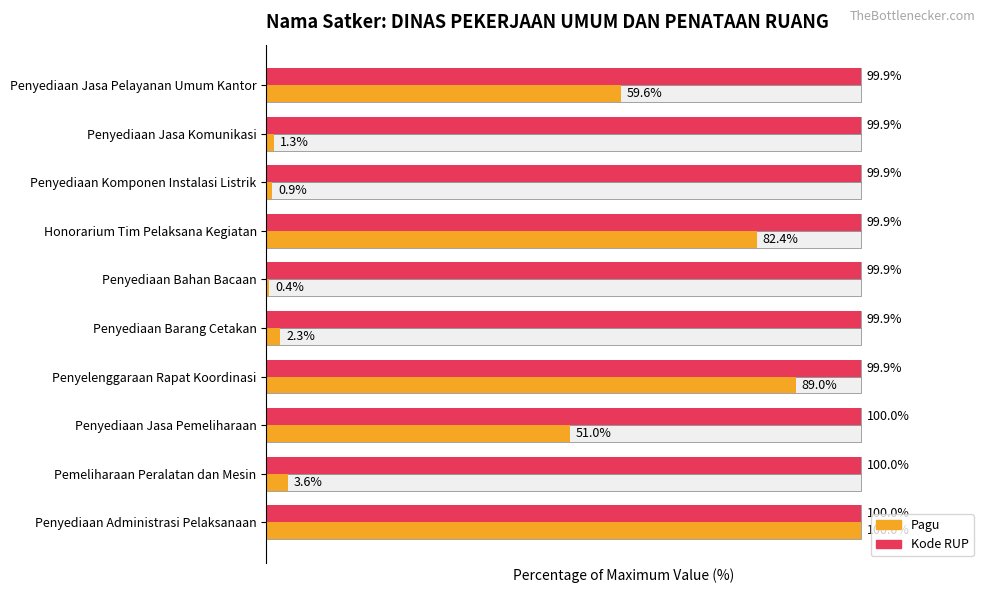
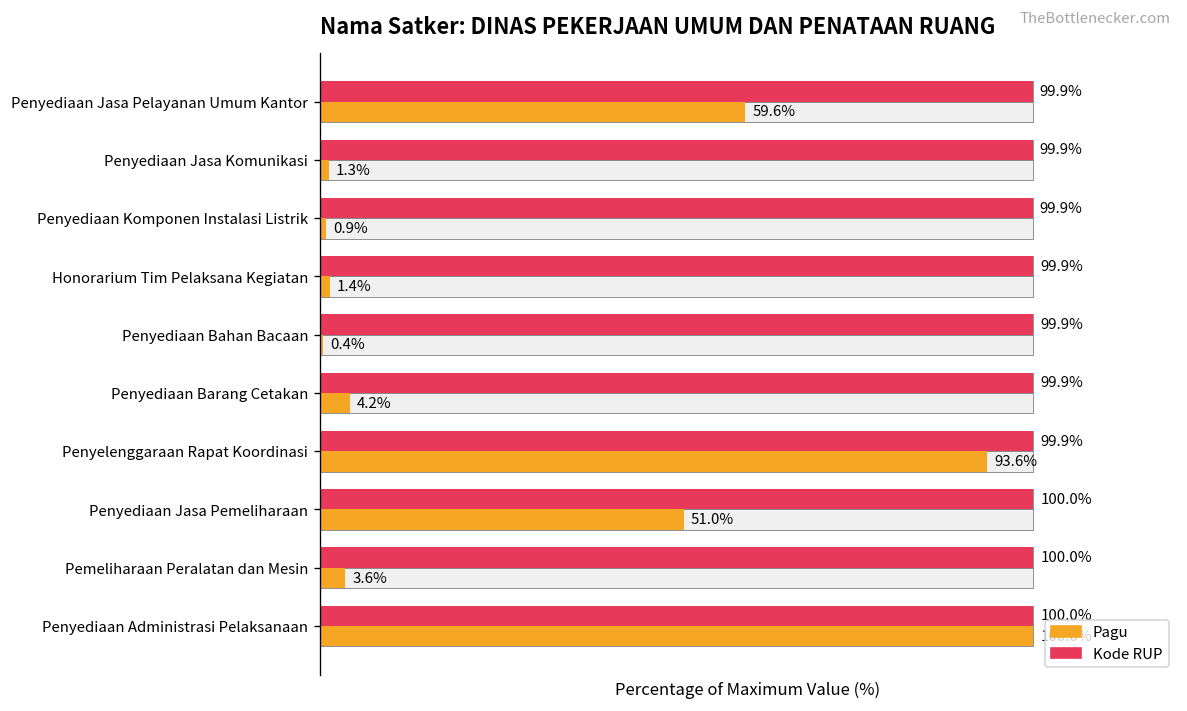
Pagu, Honorarium Tim Pelaksana Kegiatan: 82.4% -> 1.4%
Pagu, Penyediaan Barang Cetakan: 2.3% -> 4.2%
Pagu, Penyelenggaraan Rapat Koordinasi: 89.0% -> 93.6%
